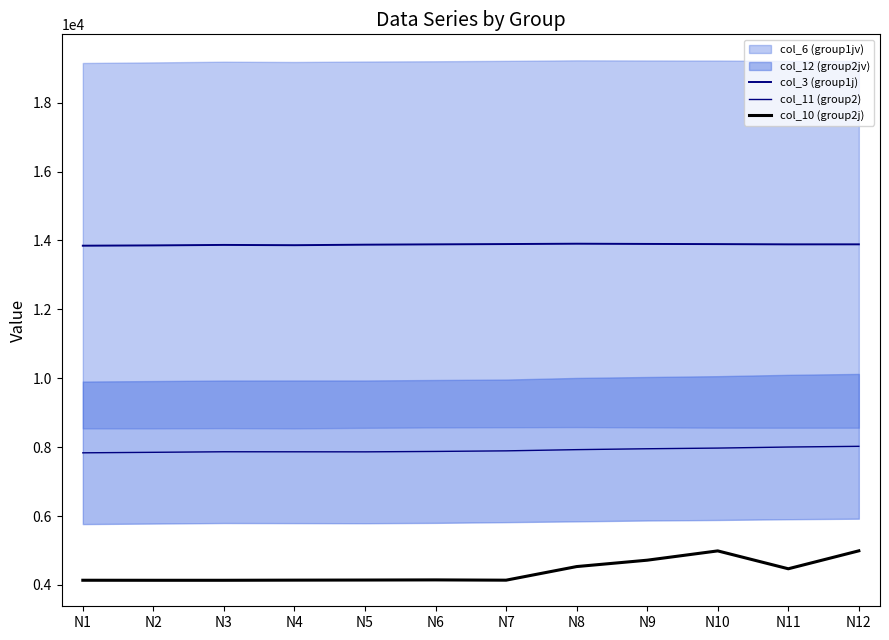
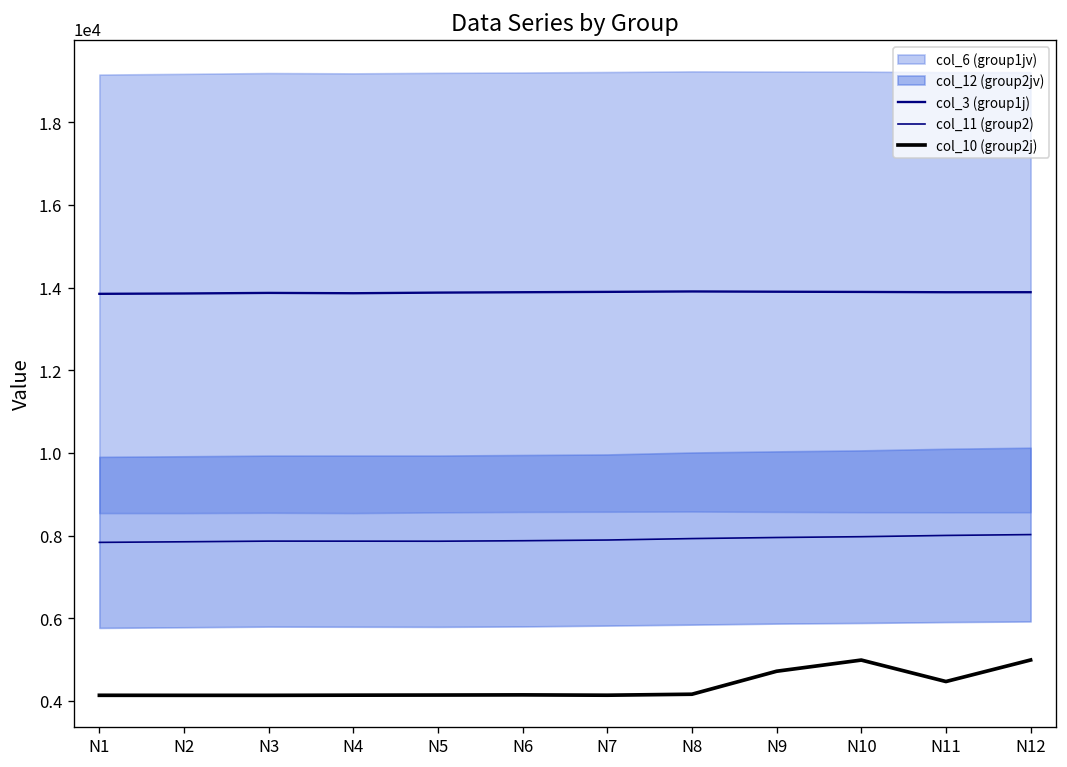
col_10 (group2j), N8: 4500 -> 4200
